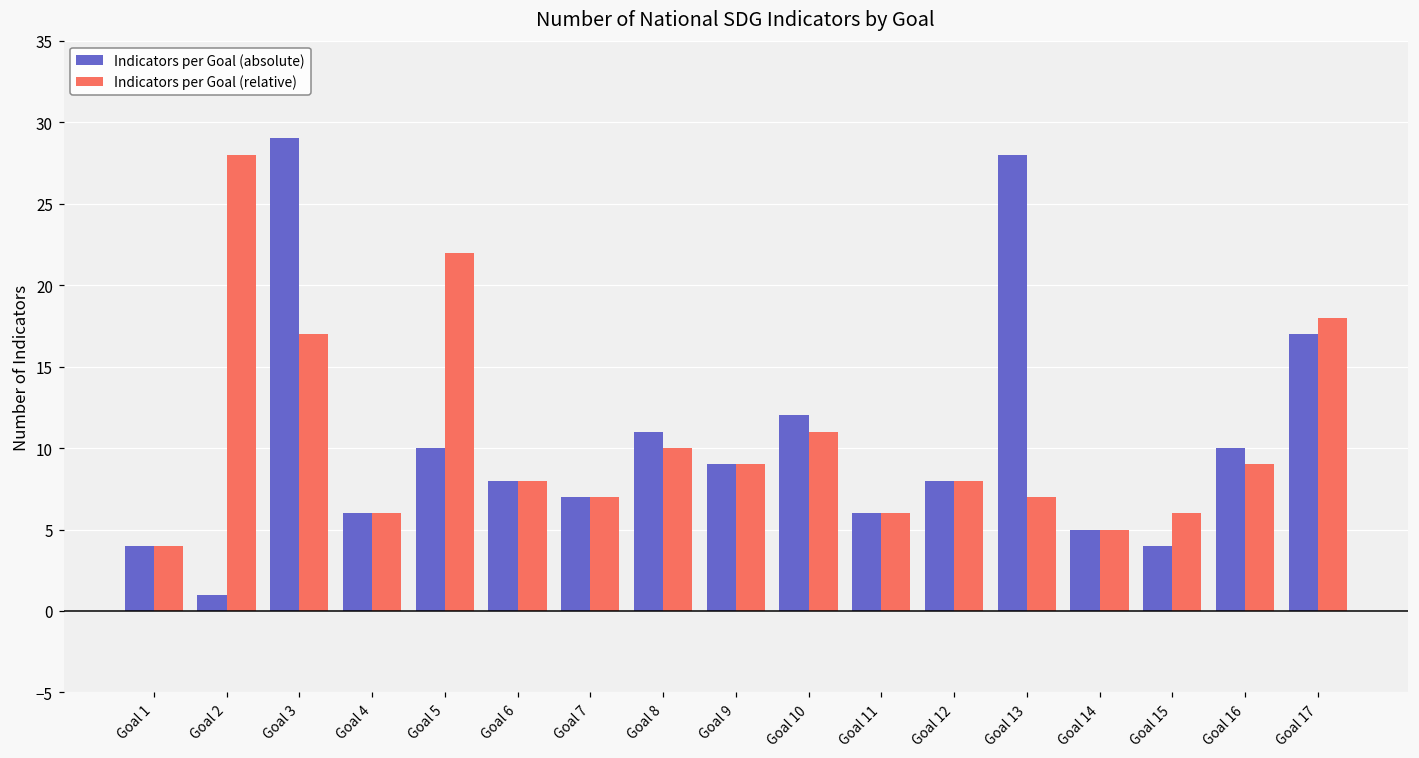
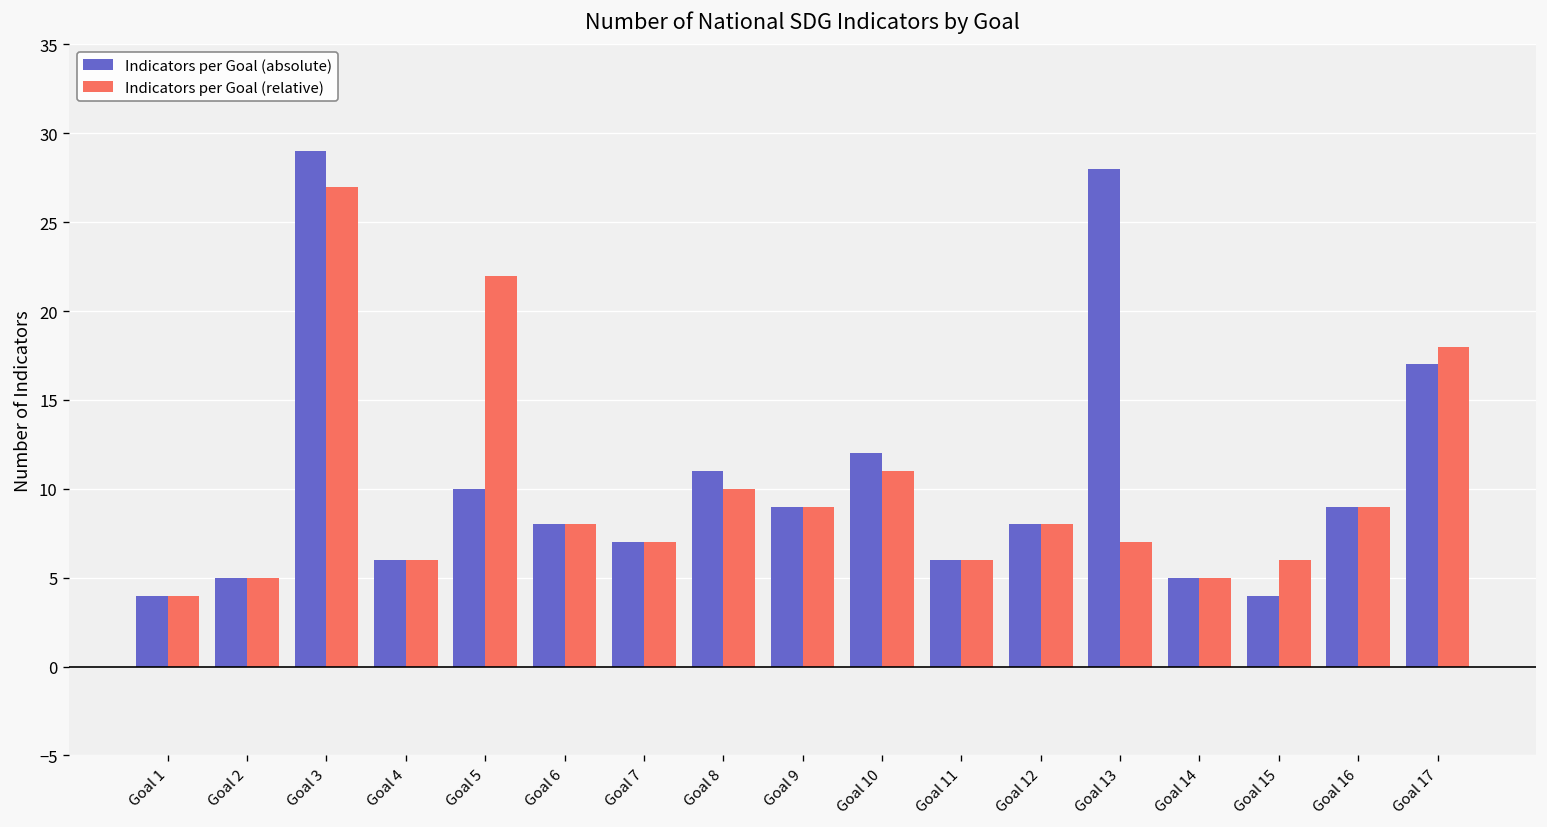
Indicators per Goal (absolute), Goal 2: 1 -> 5
Indicators per Goal (relative), Goal 2: 28 -> 5
Indicators per Goal (relative), Goal 3: 17 -> 27
Indicators per Goal (absolute), Goal 16: 10 -> 9
